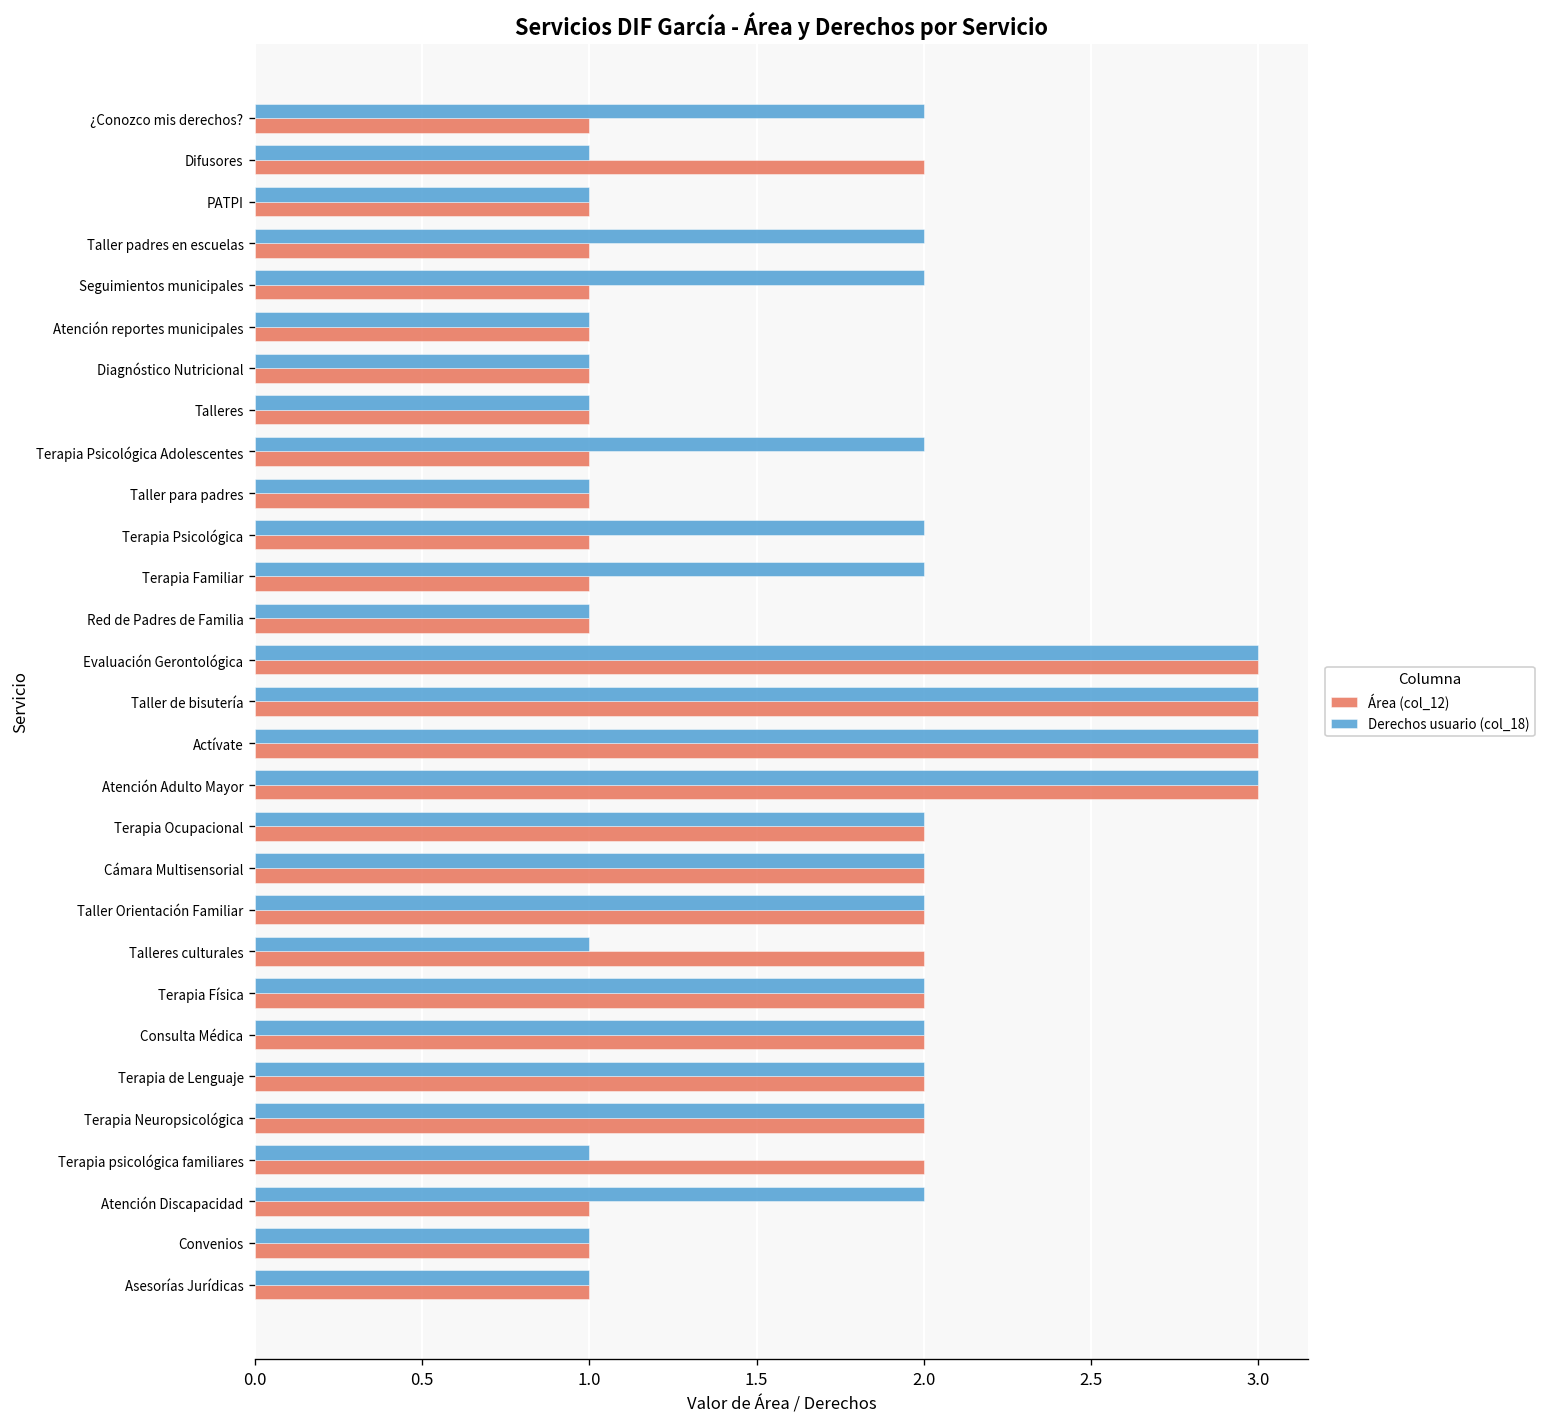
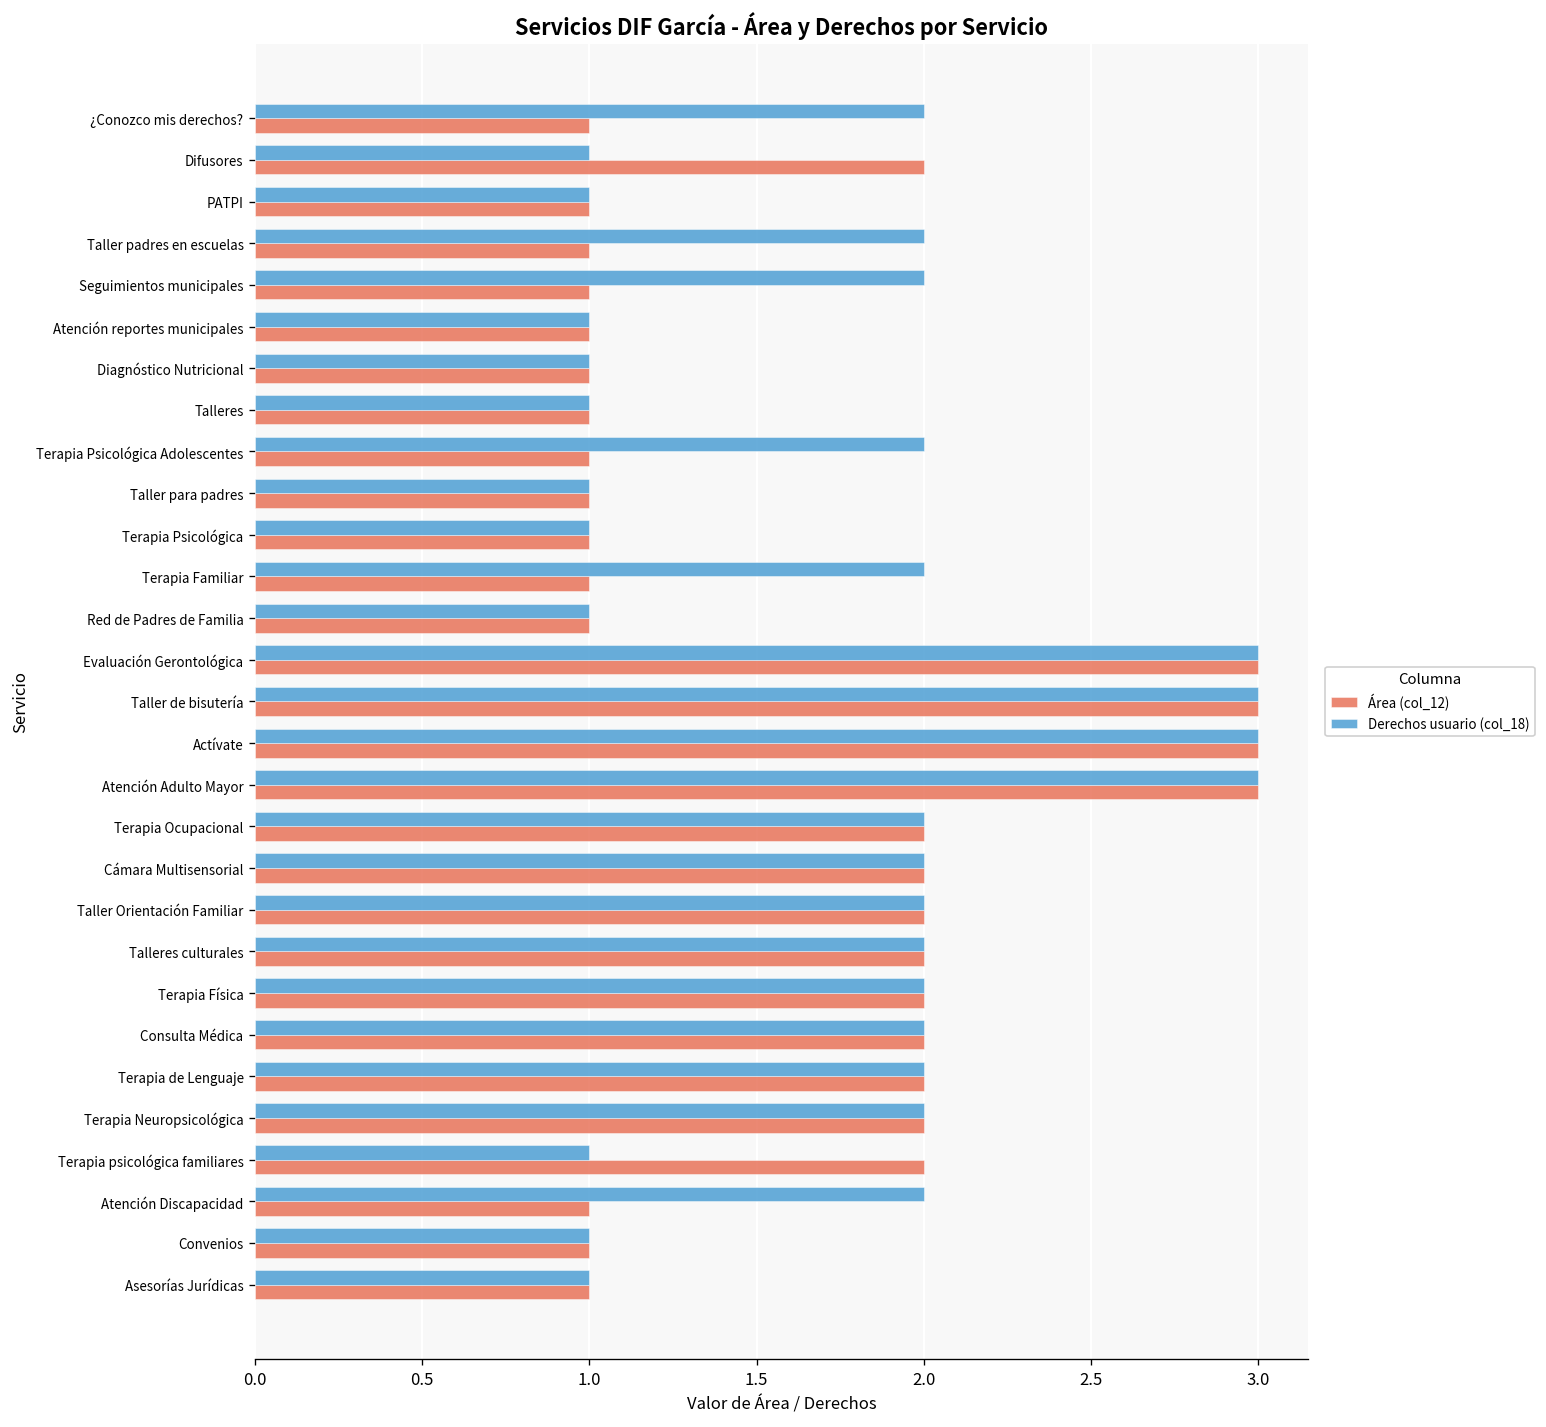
Derechos usuario (col_18), Terapia Psicológica: 2 -> 1
Derechos usuario (col_18), Talleres culturales: 1 -> 2
